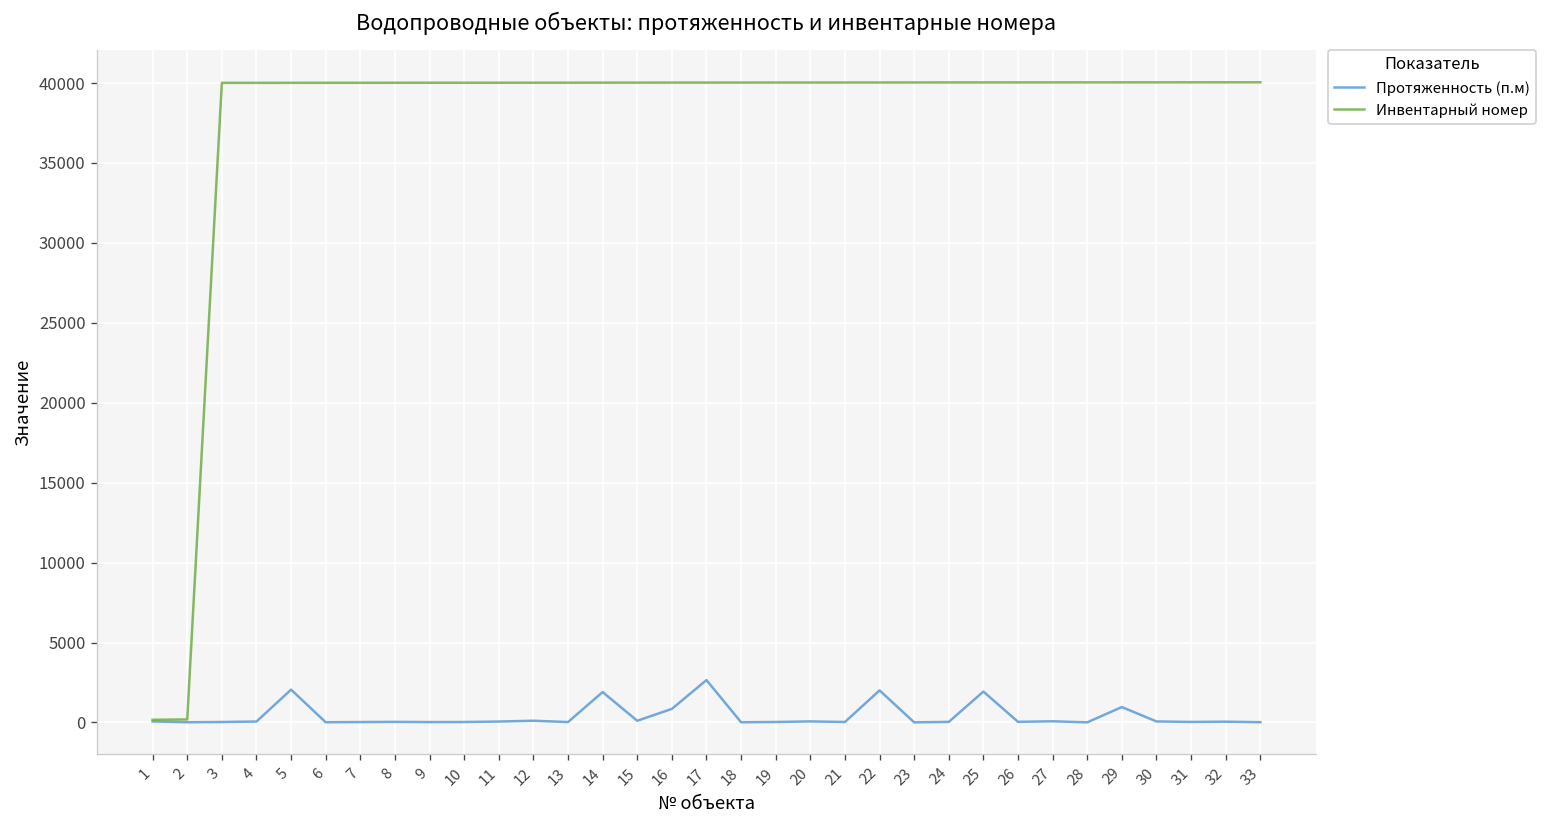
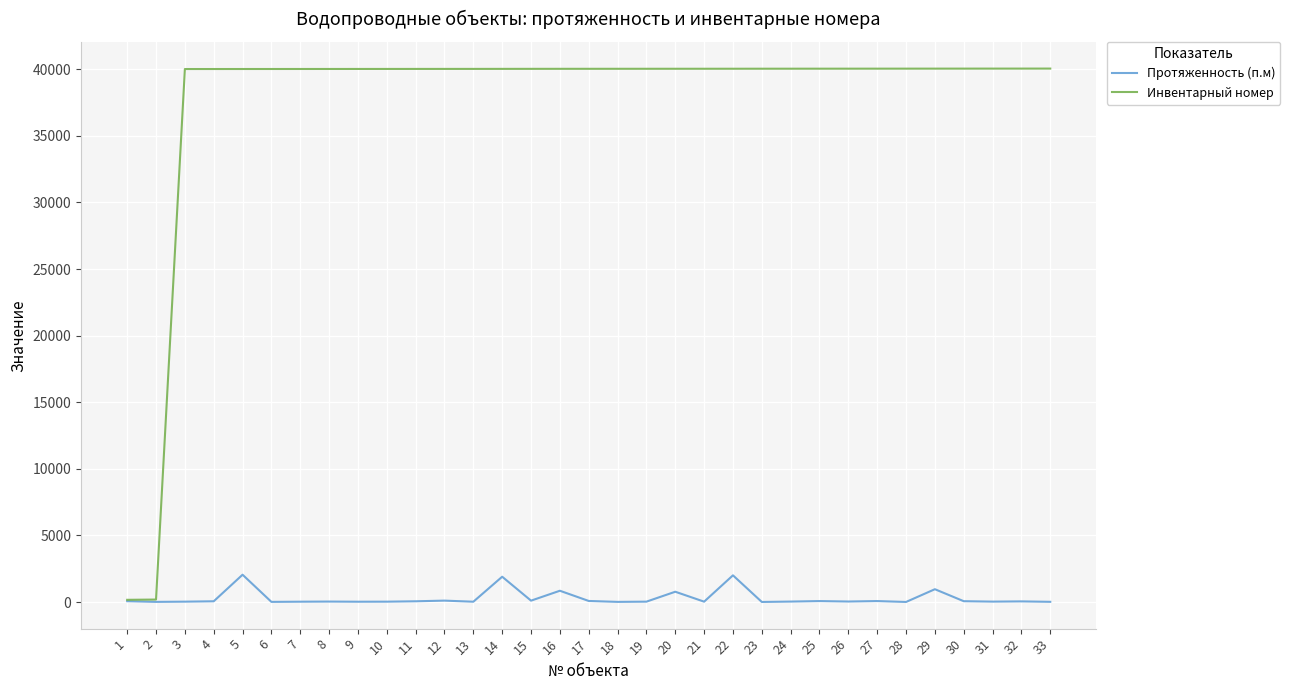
Протяженность (п.м), 17: 2600 -> 100
Протяженность (п.м), 20: 100 -> 800
Протяженность (п.м), 25: 1900 -> 100
